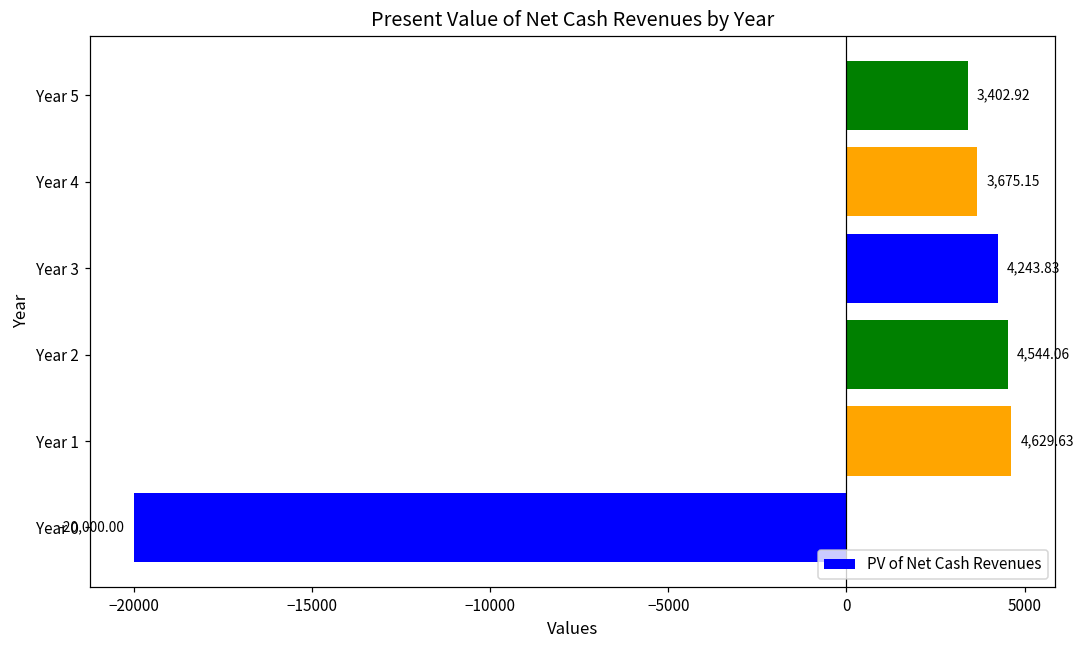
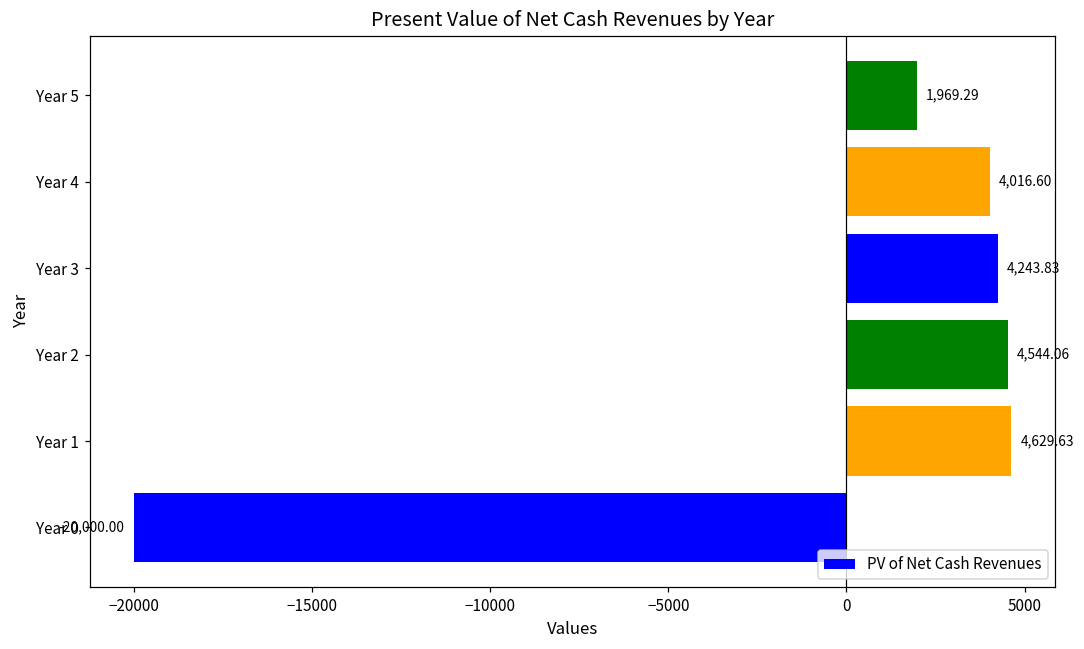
Year 5: 3,402.92 -> 1,969.29
Year 4: 3,675.15 -> 4,016.60
